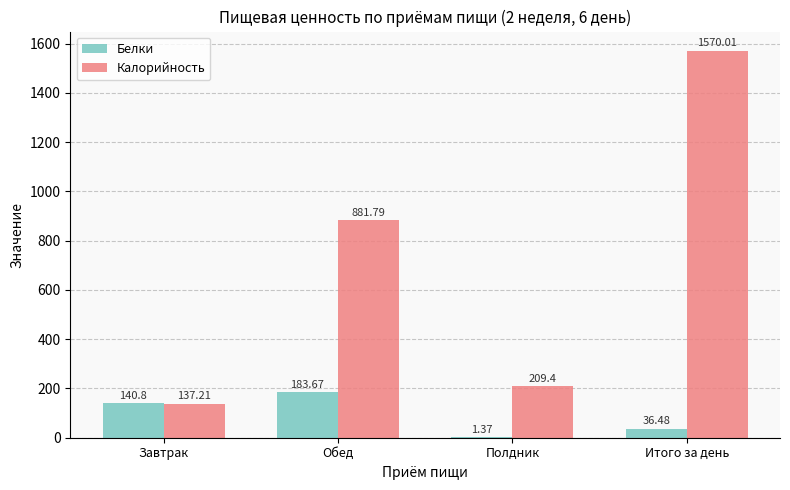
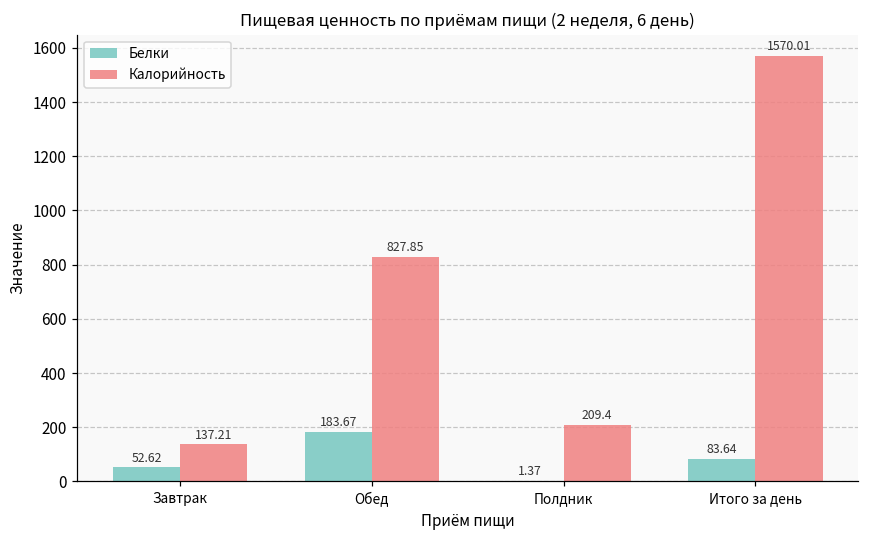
Белки, Завтрак: 140.8 -> 52.62
Калорийность, Обед: 881.79 -> 827.85
Белки, Итого за день: 36.48 -> 83.64
